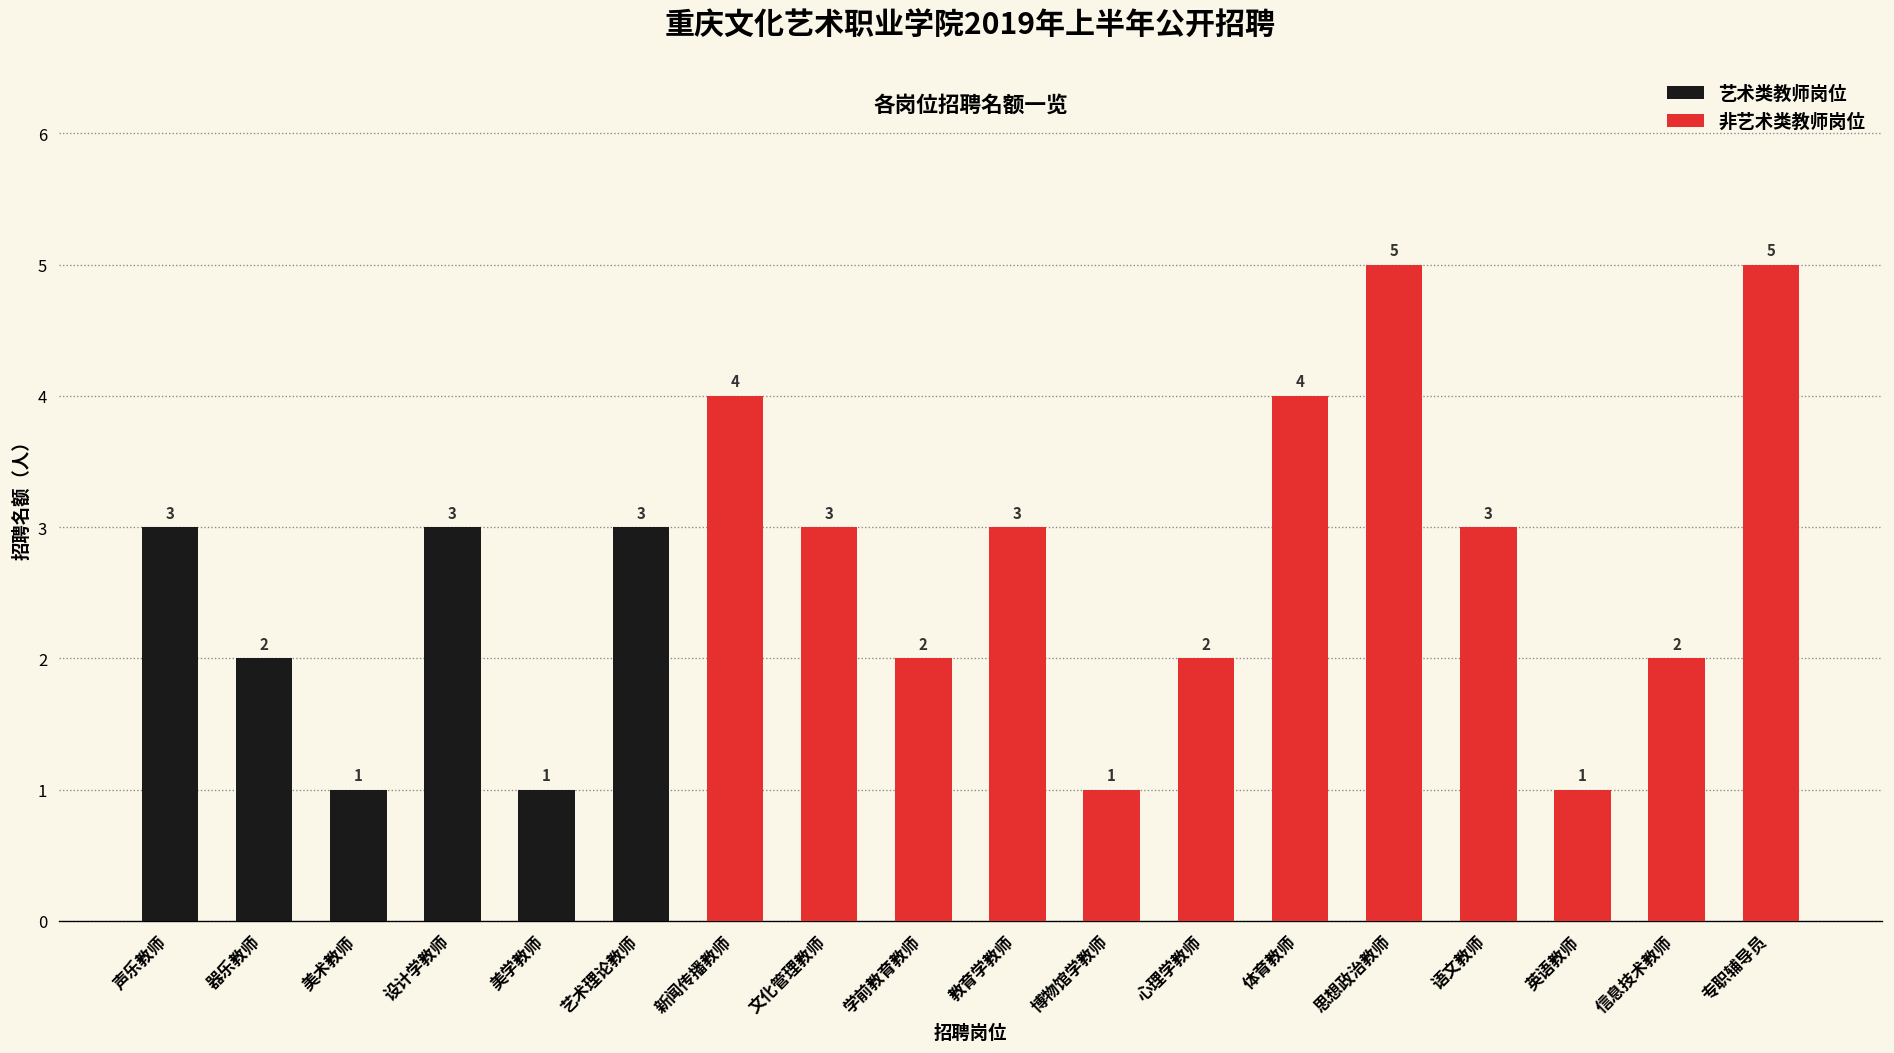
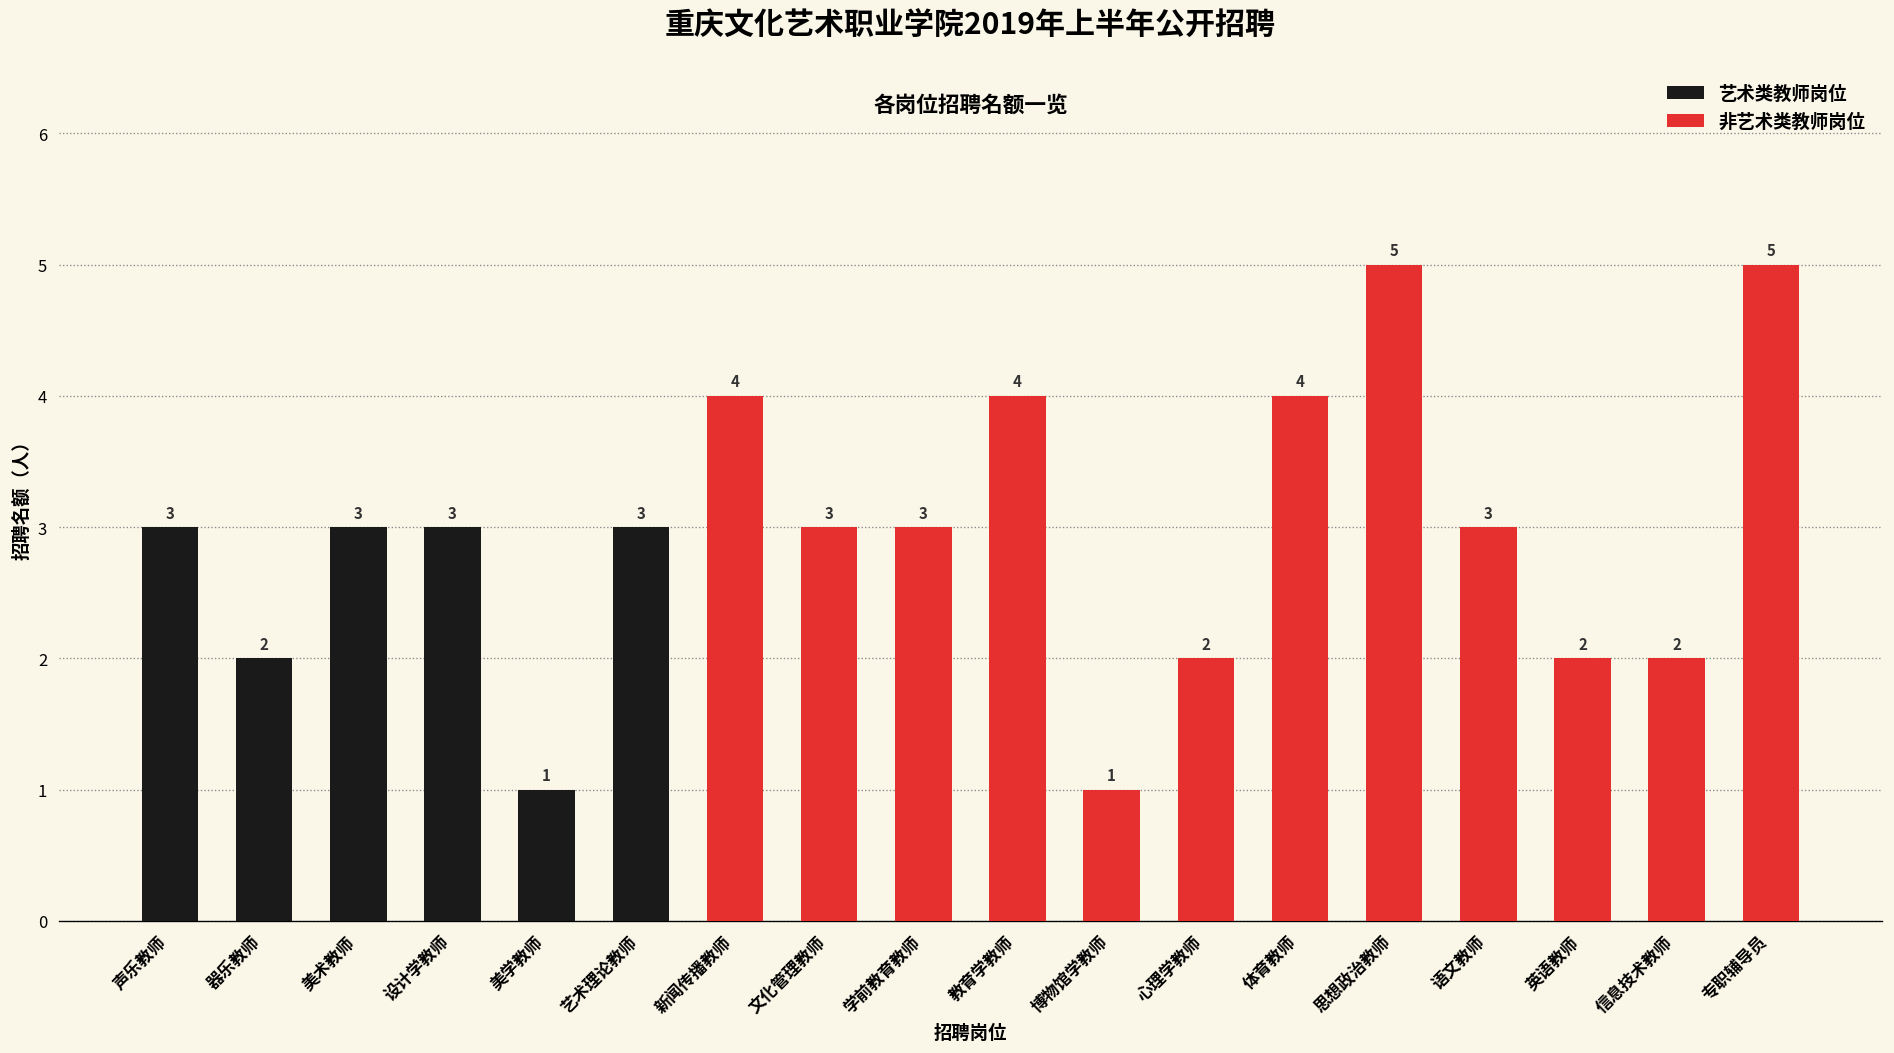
美术教师: 1 -> 3
学前教育教师: 2 -> 3
教育学教师: 3 -> 4
英语教师: 1 -> 2
